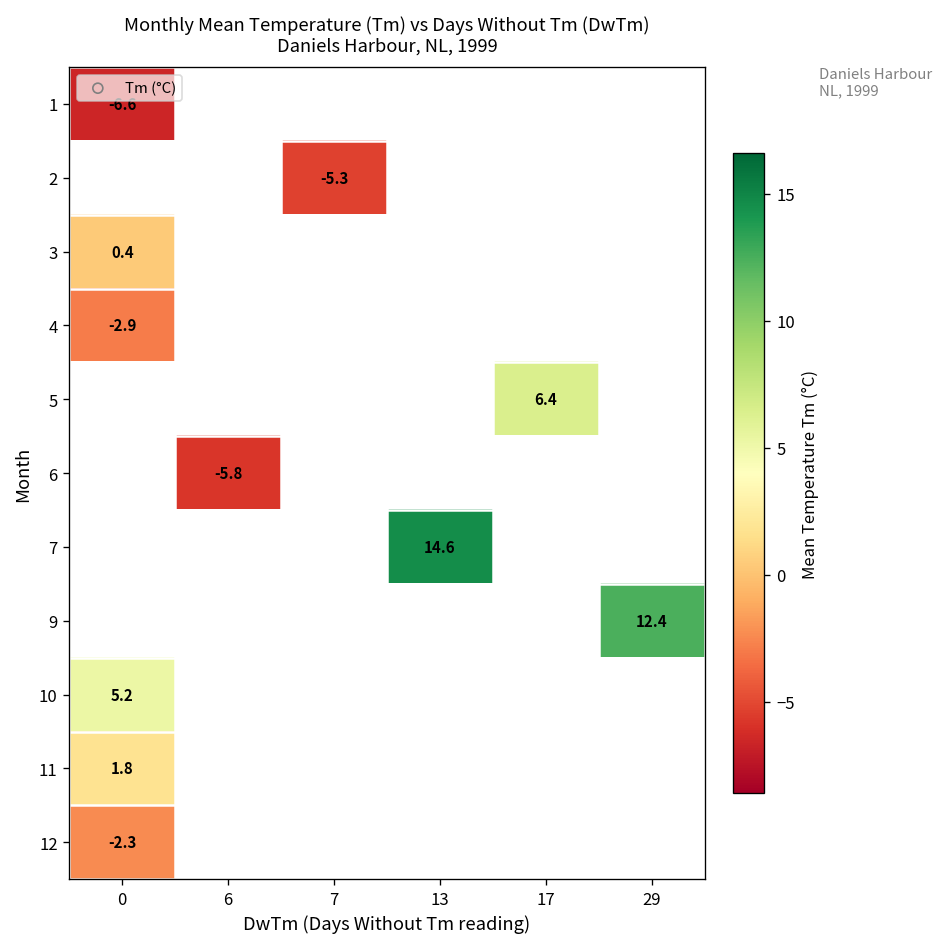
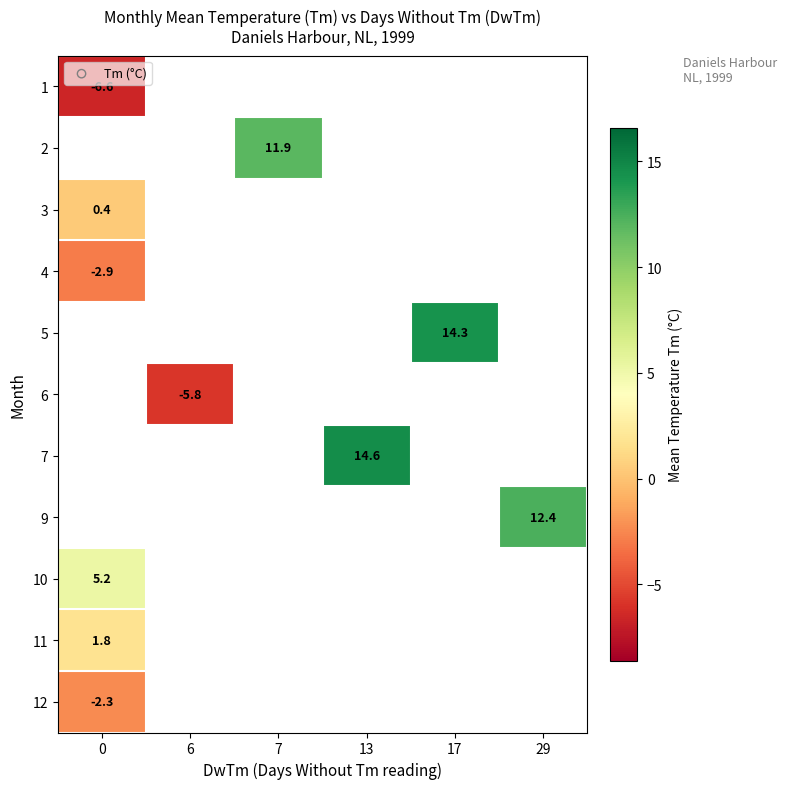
2, 7: -5.3 -> 11.9
5, 17: 6.4 -> 14.3
